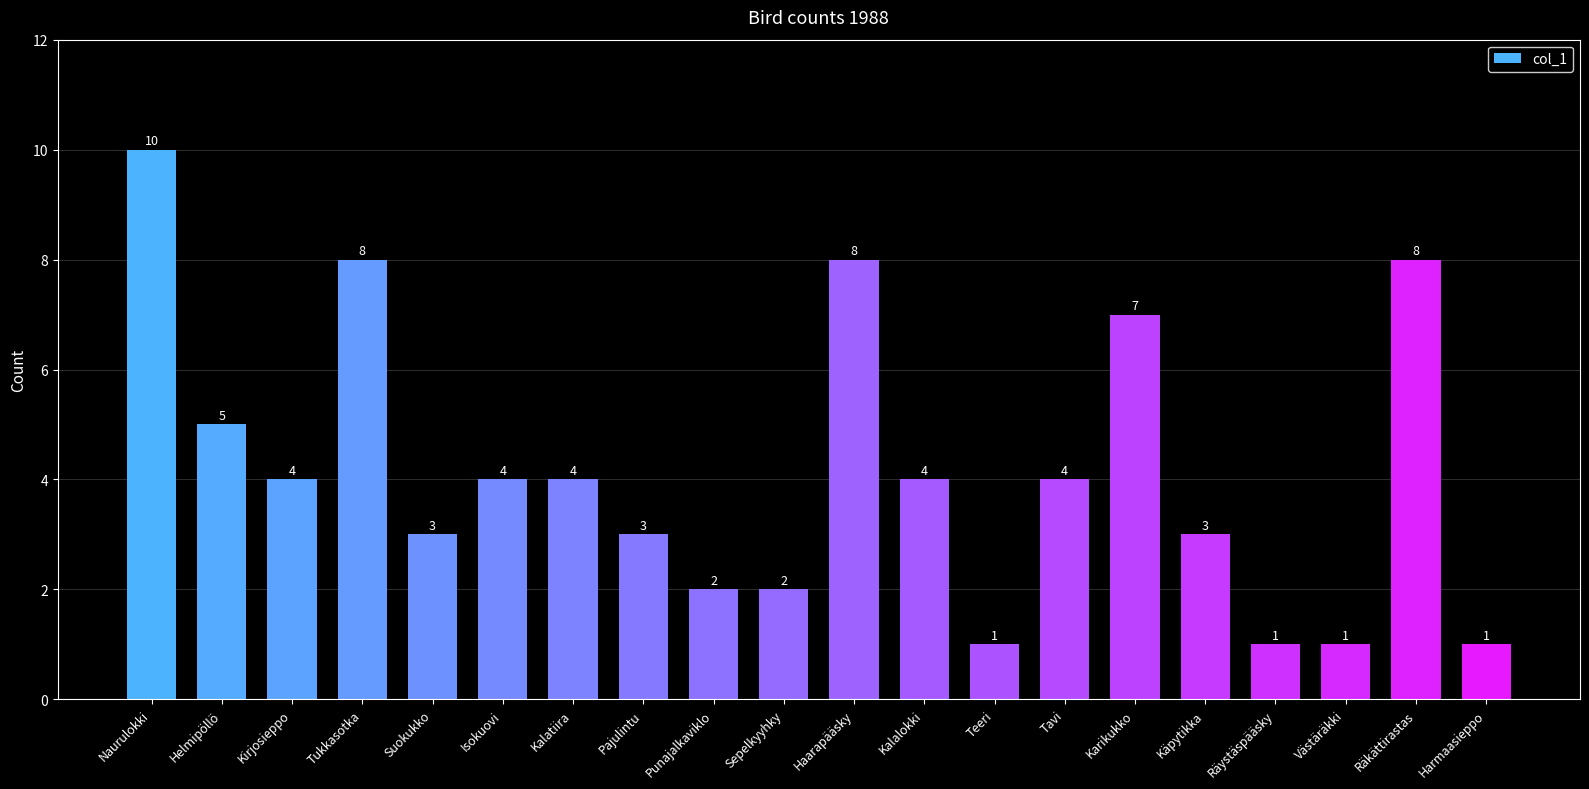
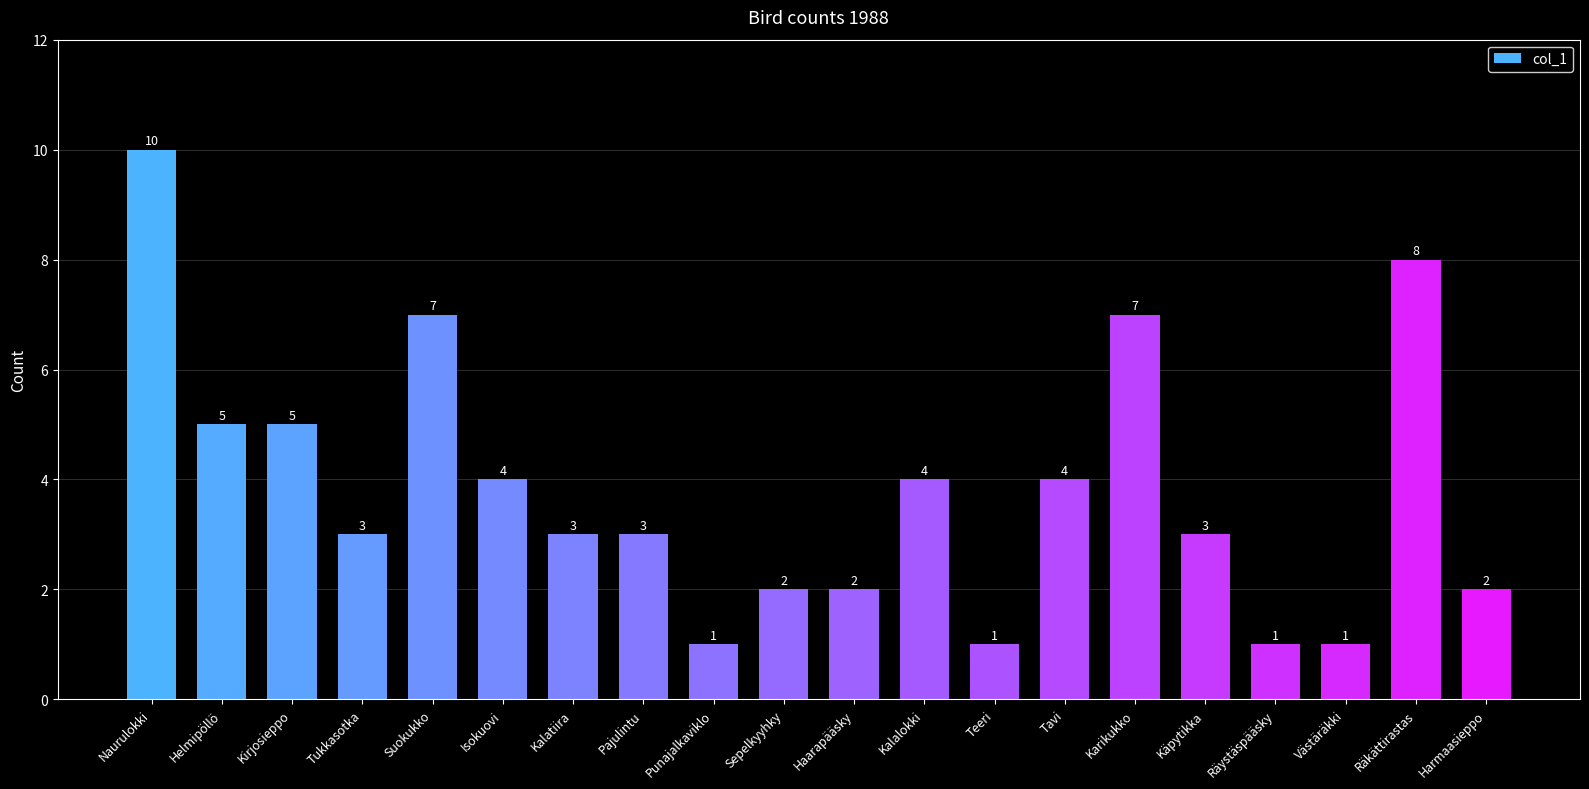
Kirjosieppo: 4 -> 5
Tukkasotka: 8 -> 3
Suokukko: 3 -> 7
Kalatiira: 4 -> 3
Punajalkaviklo: 2 -> 1
Haarapääsky: 8 -> 2
Harmaasieppo: 1 -> 2
